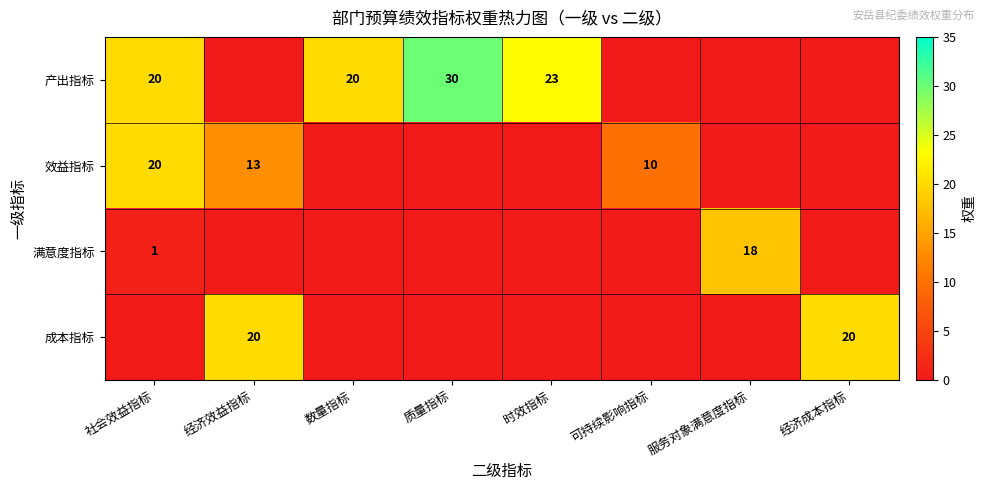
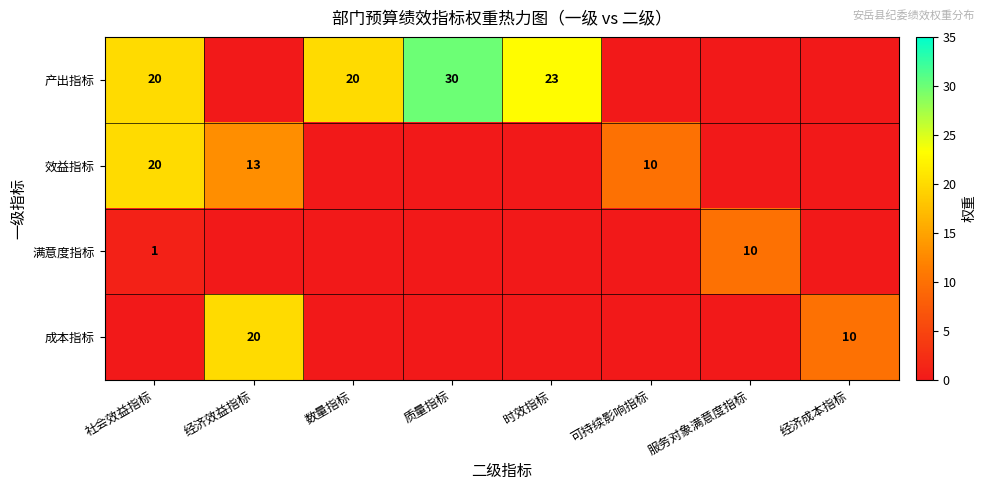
满意度指标, 服务对象满意度指标: 18 -> 10
成本指标, 经济成本指标: 20 -> 10
